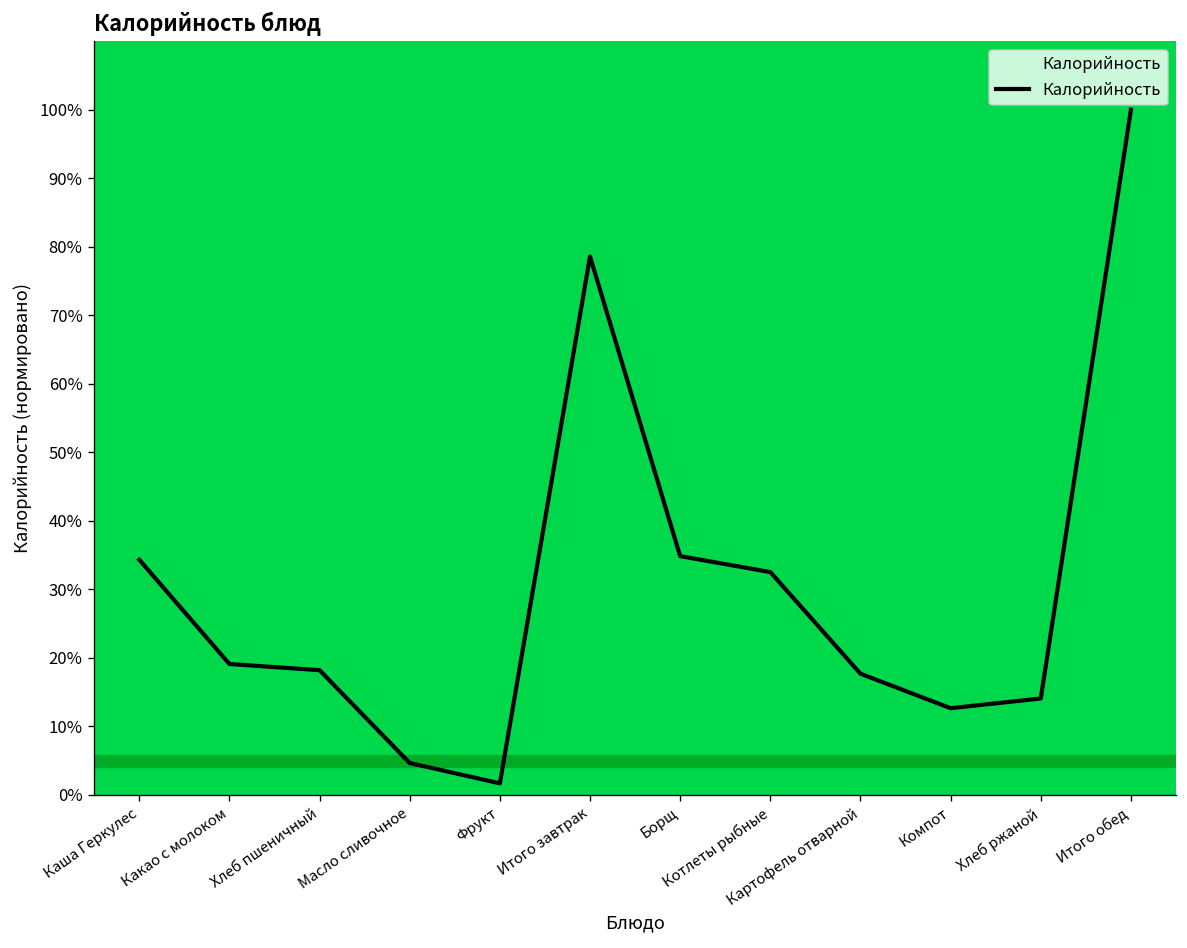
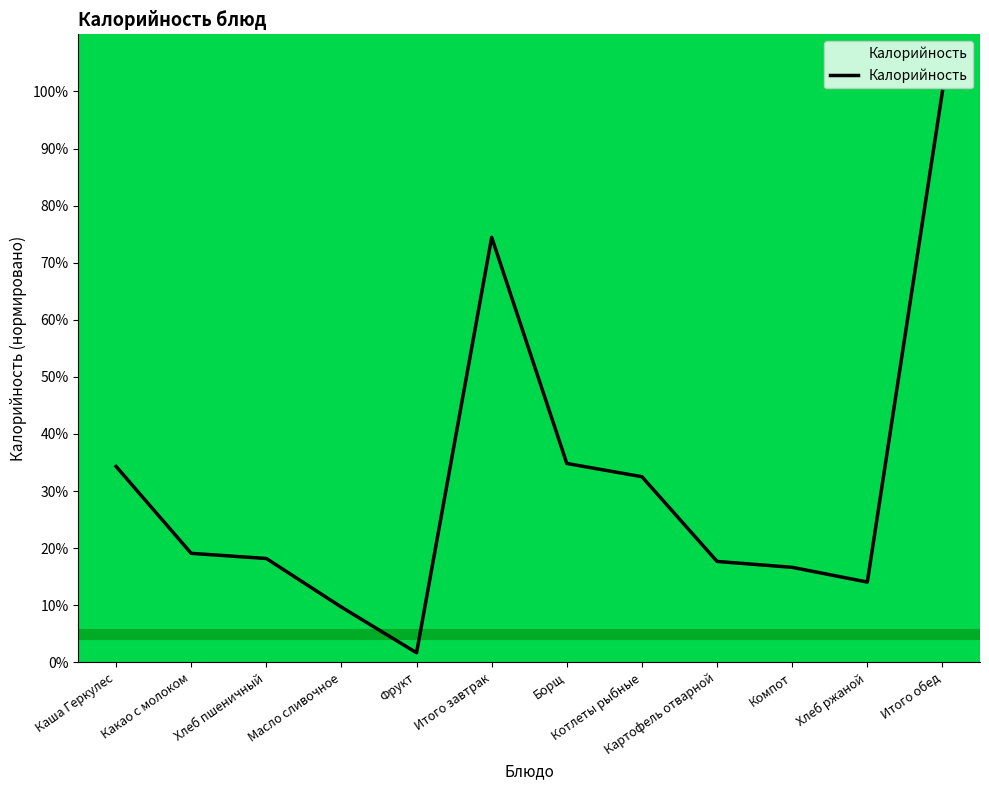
Масло сливочное: 5% -> 10%
Итого завтрак: 79% -> 74%
Компот: 13% -> 17%
